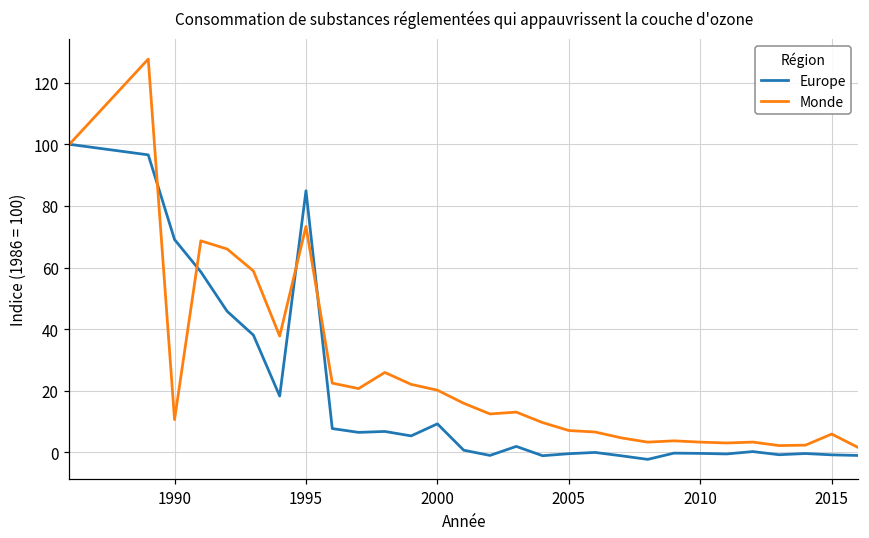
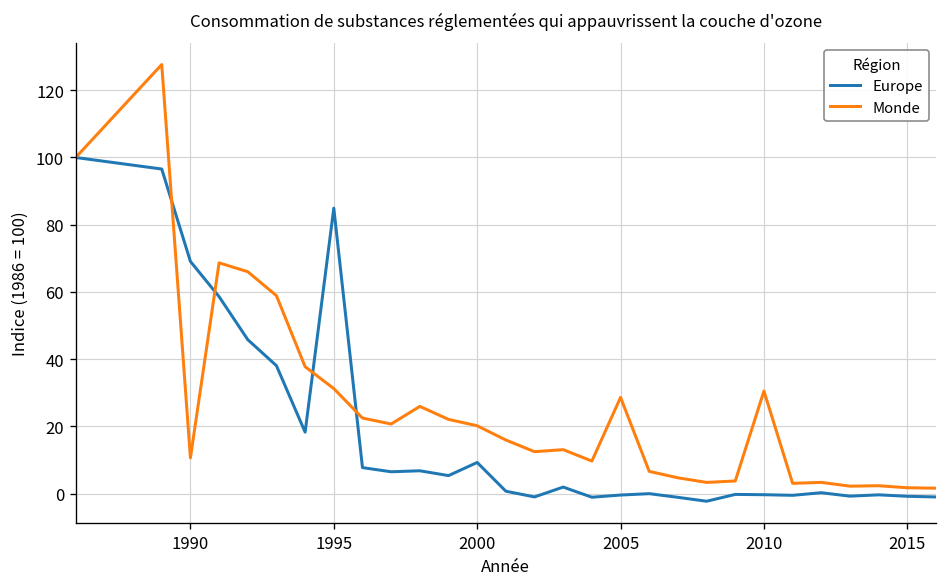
Monde, 1995: 73 -> 31
Monde, 2005: 7 -> 29
Monde, 2010: 3 -> 31
Monde, 2015: 6 -> 2
